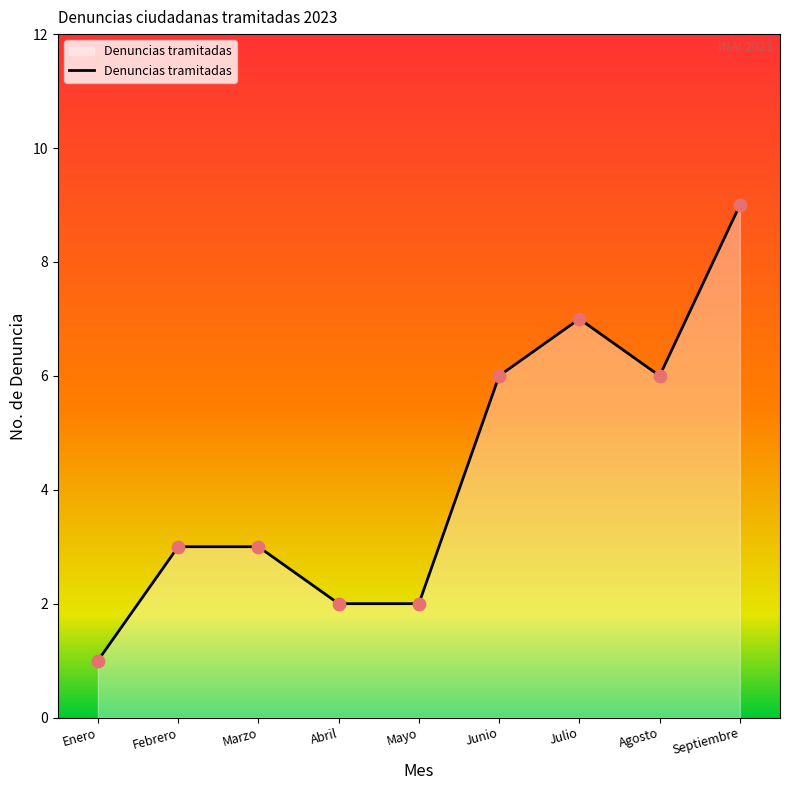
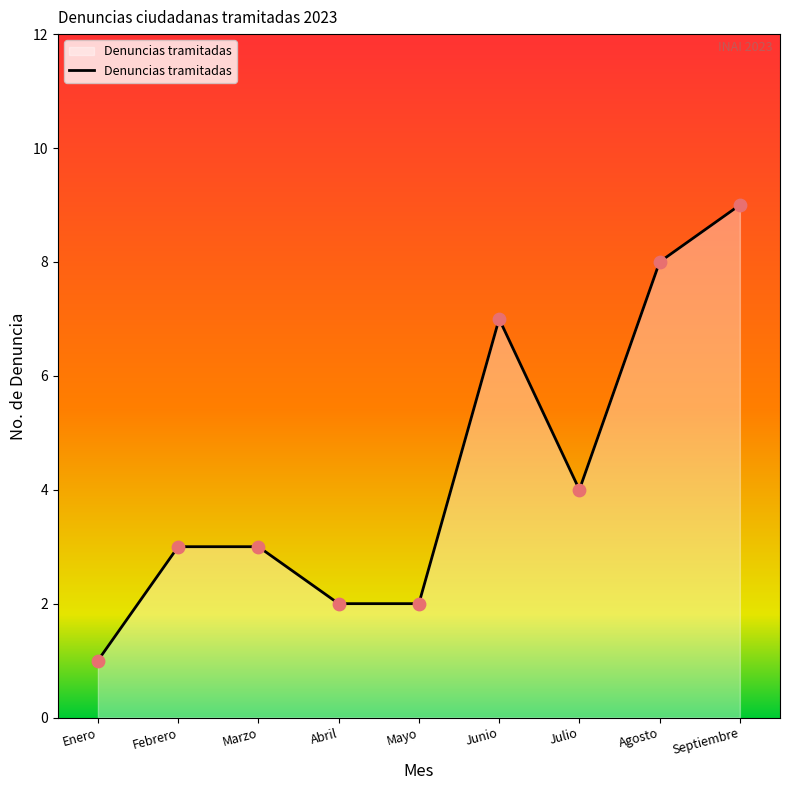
Junio: 6 -> 7
Julio: 7 -> 4
Agosto: 6 -> 8
